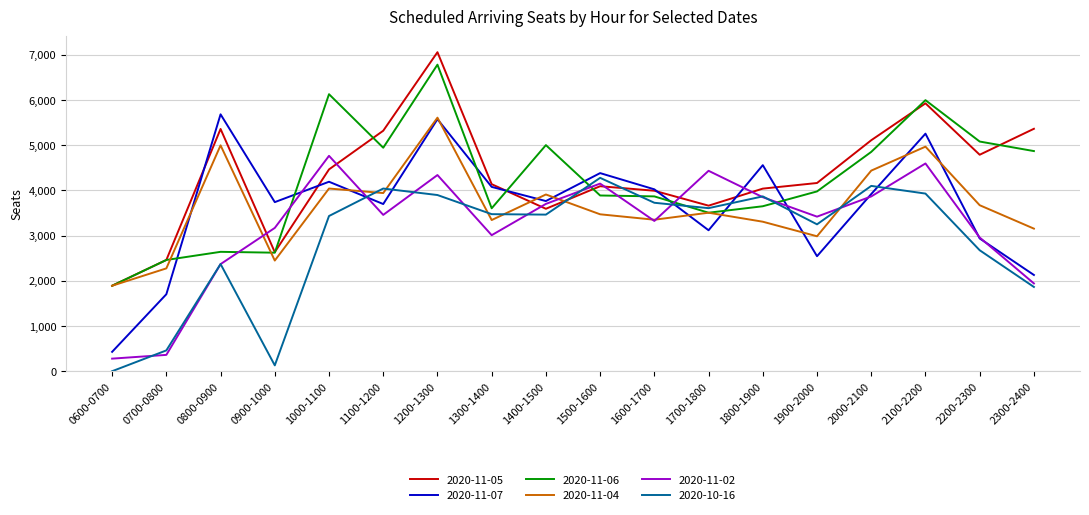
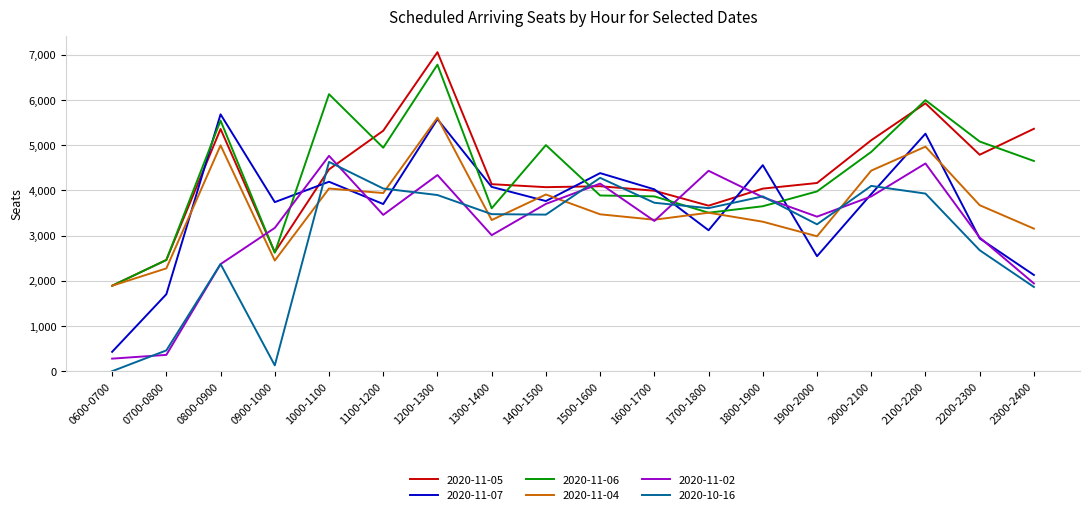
2020-11-06, 0800-0900: 2,600 -> 5,500
2020-10-16, 1000-1100: 3,400 -> 4,600
2020-11-05, 1400-1500: 3,600 -> 4,100
2020-11-06, 2300-2400: 4,900 -> 4,600
